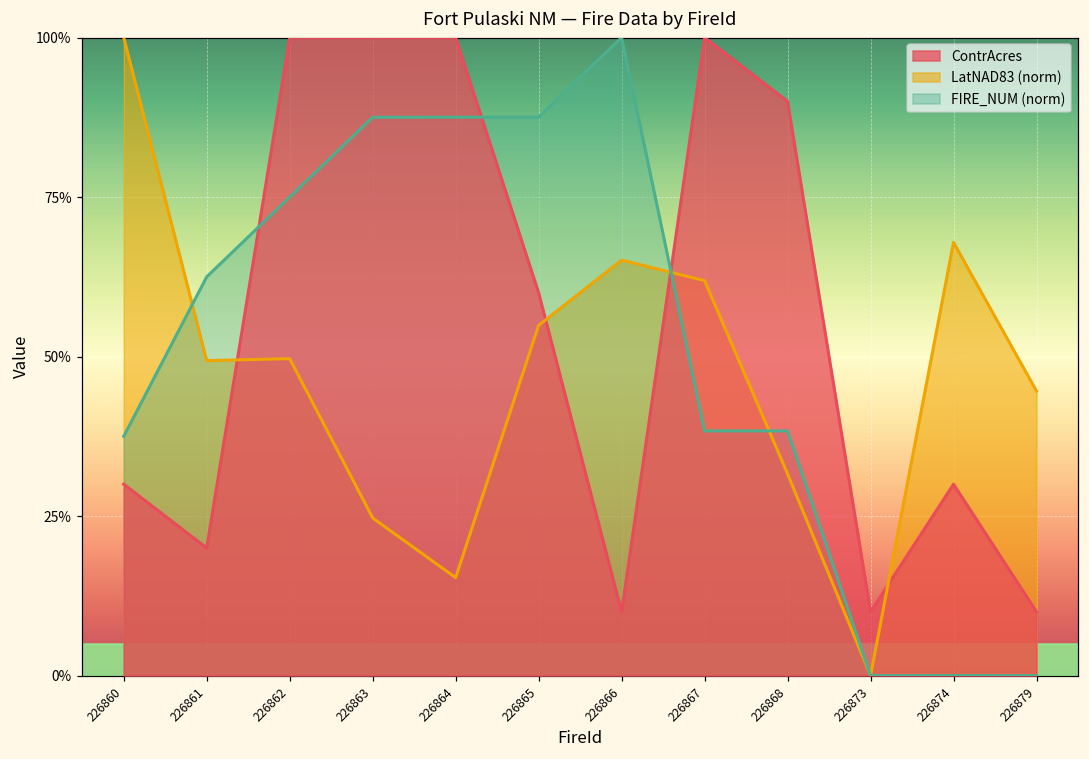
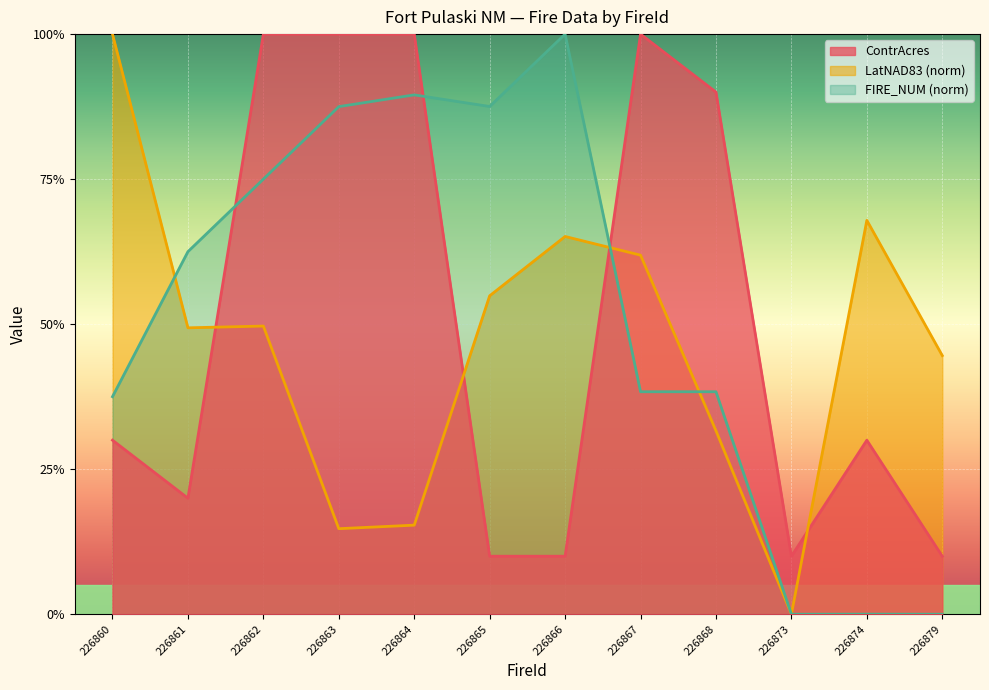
LatNAD83 (norm), 226863: 25% -> 15%
FIRE_NUM (norm), 226864: 88% -> 90%
ContrAcres, 226865: 60% -> 10%
